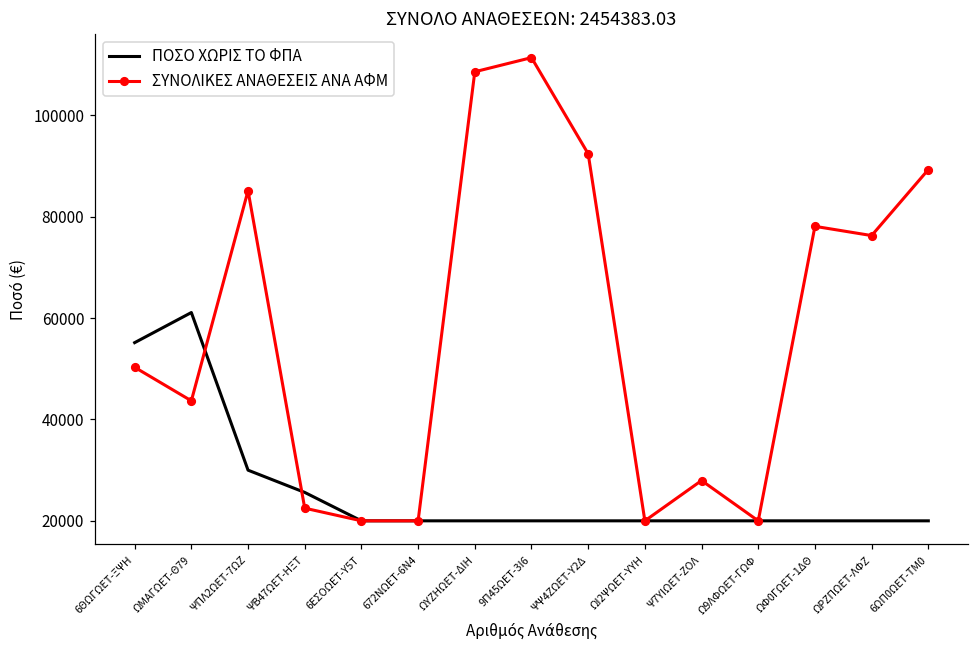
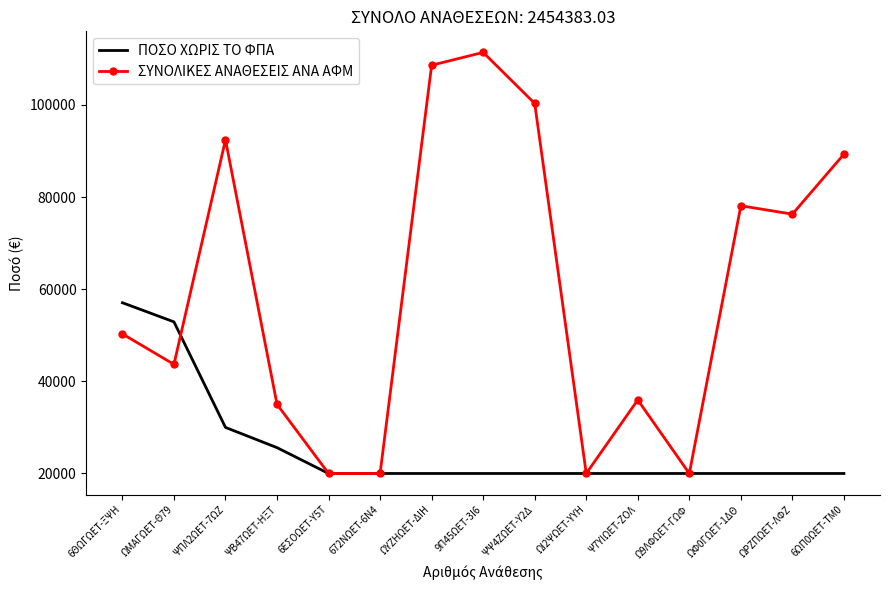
ΠΟΣΟ ΧΩΡΙΣ ΤΟ ΦΠΑ, 6ΘΩΓΩΕΤ-ΞΨΗ: 55000 -> 57000
ΠΟΣΟ ΧΩΡΙΣ ΤΟ ΦΠΑ, ΩΜΑΓΩΕΤ-Θ79: 61000 -> 53000
ΣΥΝΟΛΙΚΕΣ ΑΝΑΘΕΣΕΙΣ ΑΝΑ ΑΦΜ, ΨΠΛ2ΩΕΤ-7ΩΖ: 85000 -> 92000
ΣΥΝΟΛΙΚΕΣ ΑΝΑΘΕΣΕΙΣ ΑΝΑ ΑΦΜ, ΨΒ47ΩΕΤ-ΗΞΤ: 23000 -> 35000
ΣΥΝΟΛΙΚΕΣ ΑΝΑΘΕΣΕΙΣ ΑΝΑ ΑΦΜ, ΨΨ4ΖΩΕΤ-Υ2Δ: 92000 -> 100000
ΣΥΝΟΛΙΚΕΣ ΑΝΑΘΕΣΕΙΣ ΑΝΑ ΑΦΜ, Ψ7ΥΙΩΕΤ-ΖΟΛ: 28000 -> 36000
